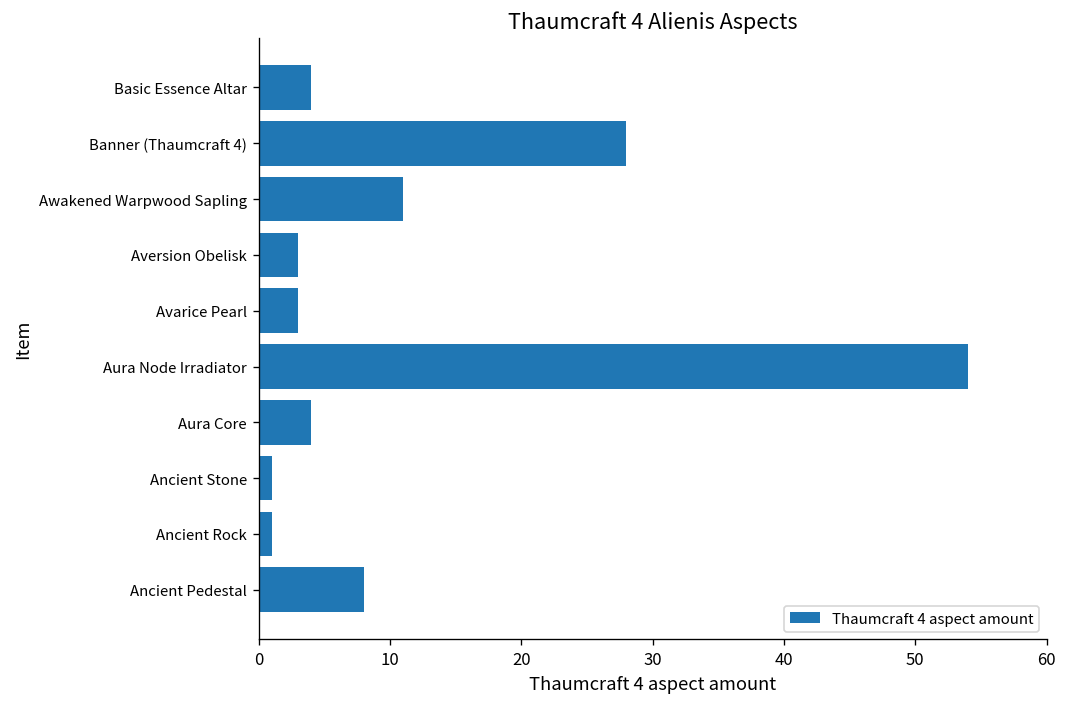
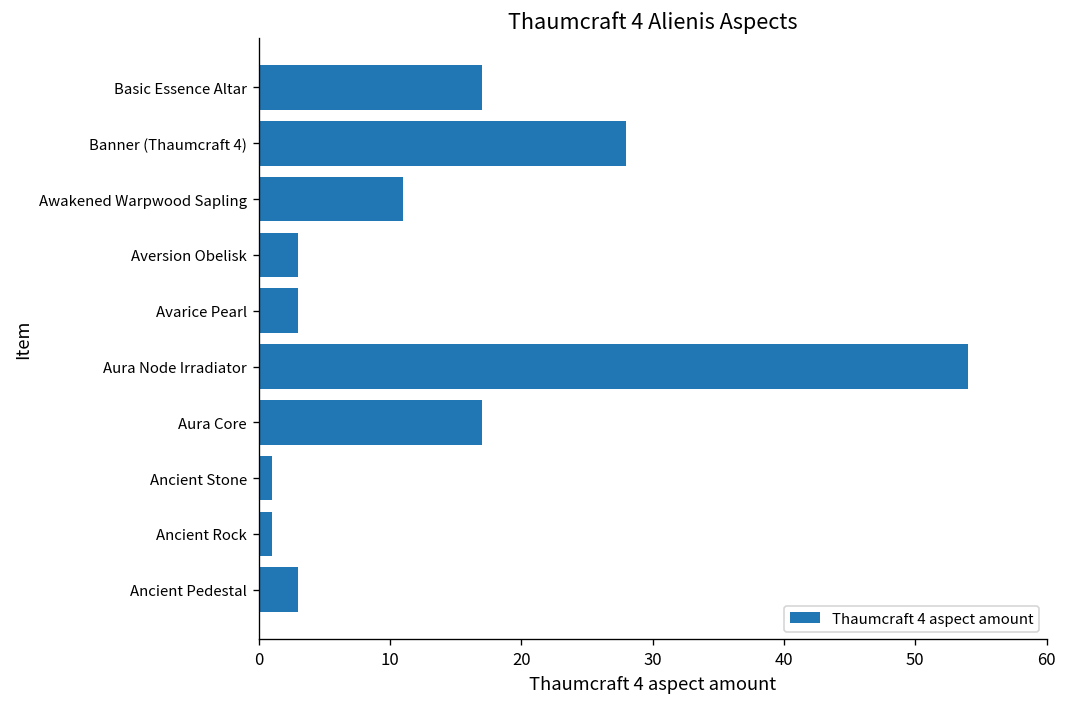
Basic Essence Altar: 4 -> 17
Aura Core: 4 -> 17
Ancient Pedestal: 8 -> 3
